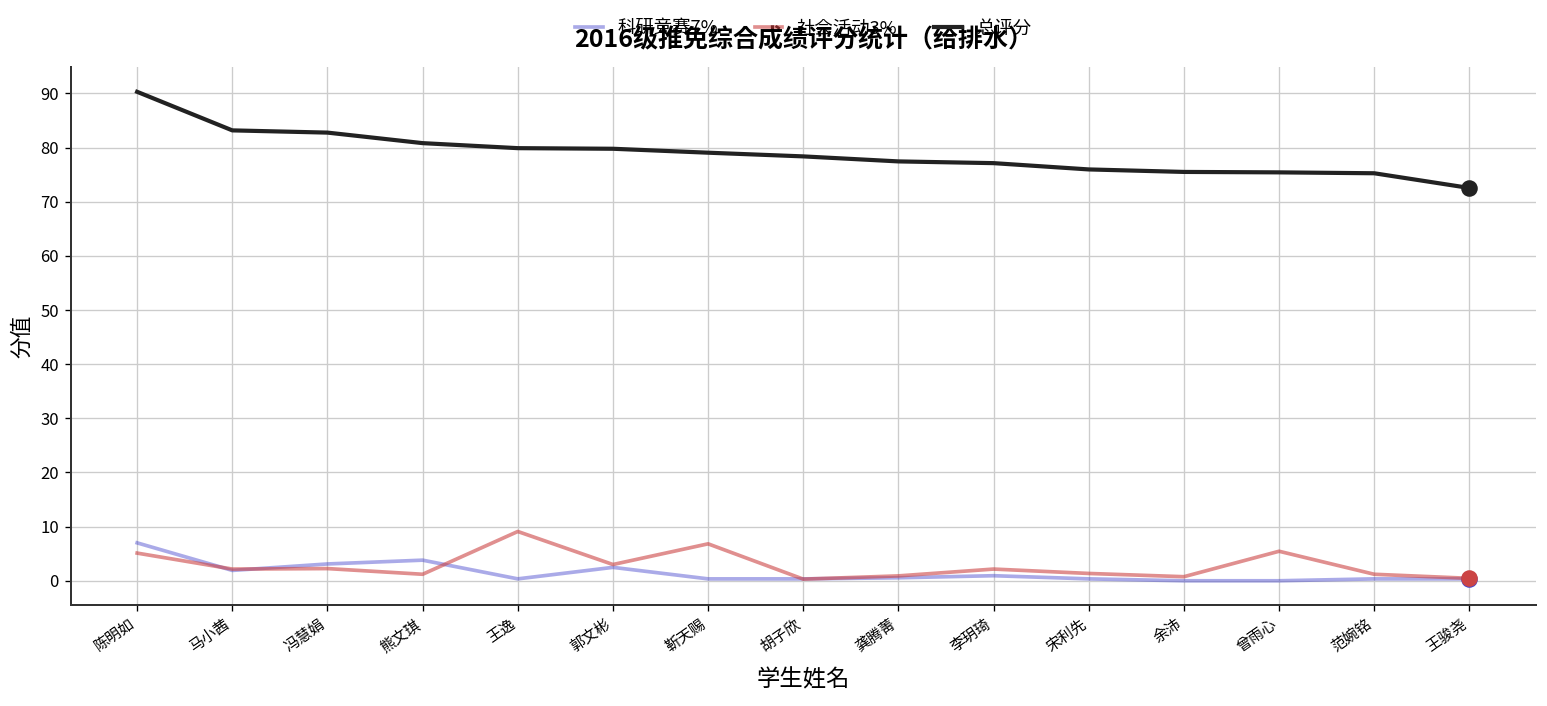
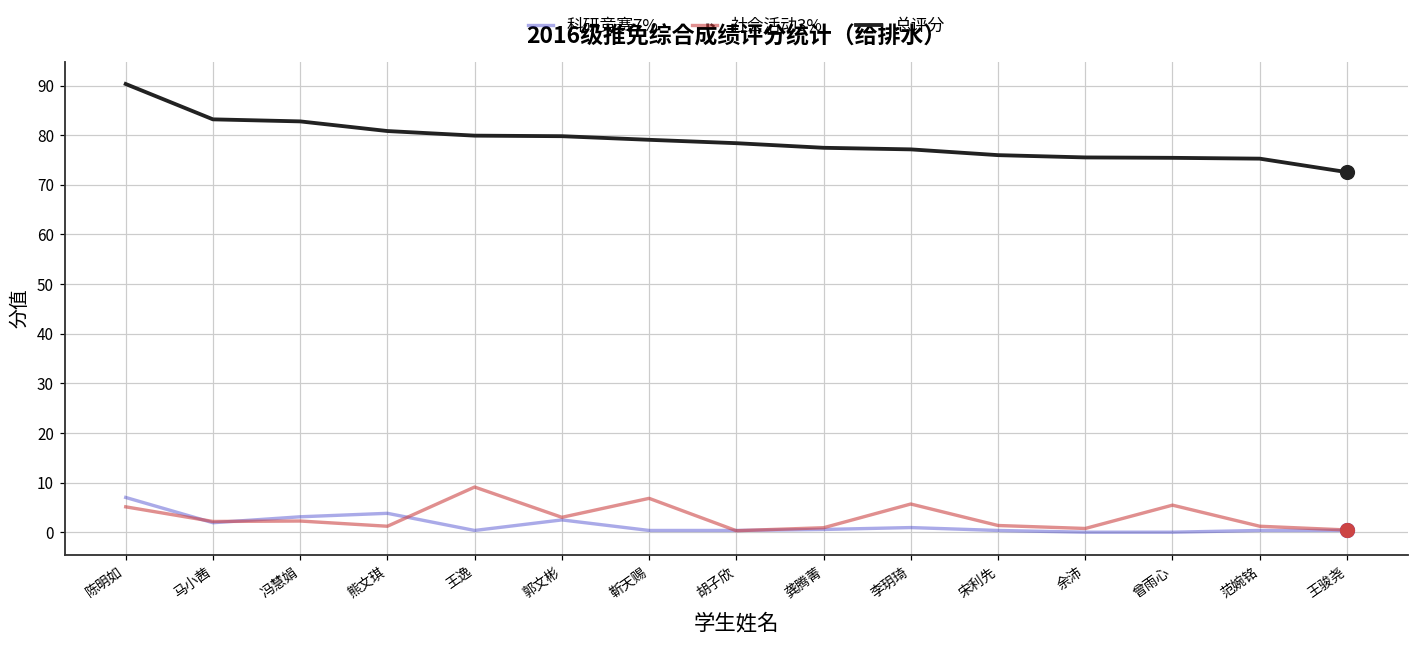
社会活动3%, 李玥琦: 2 -> 6
